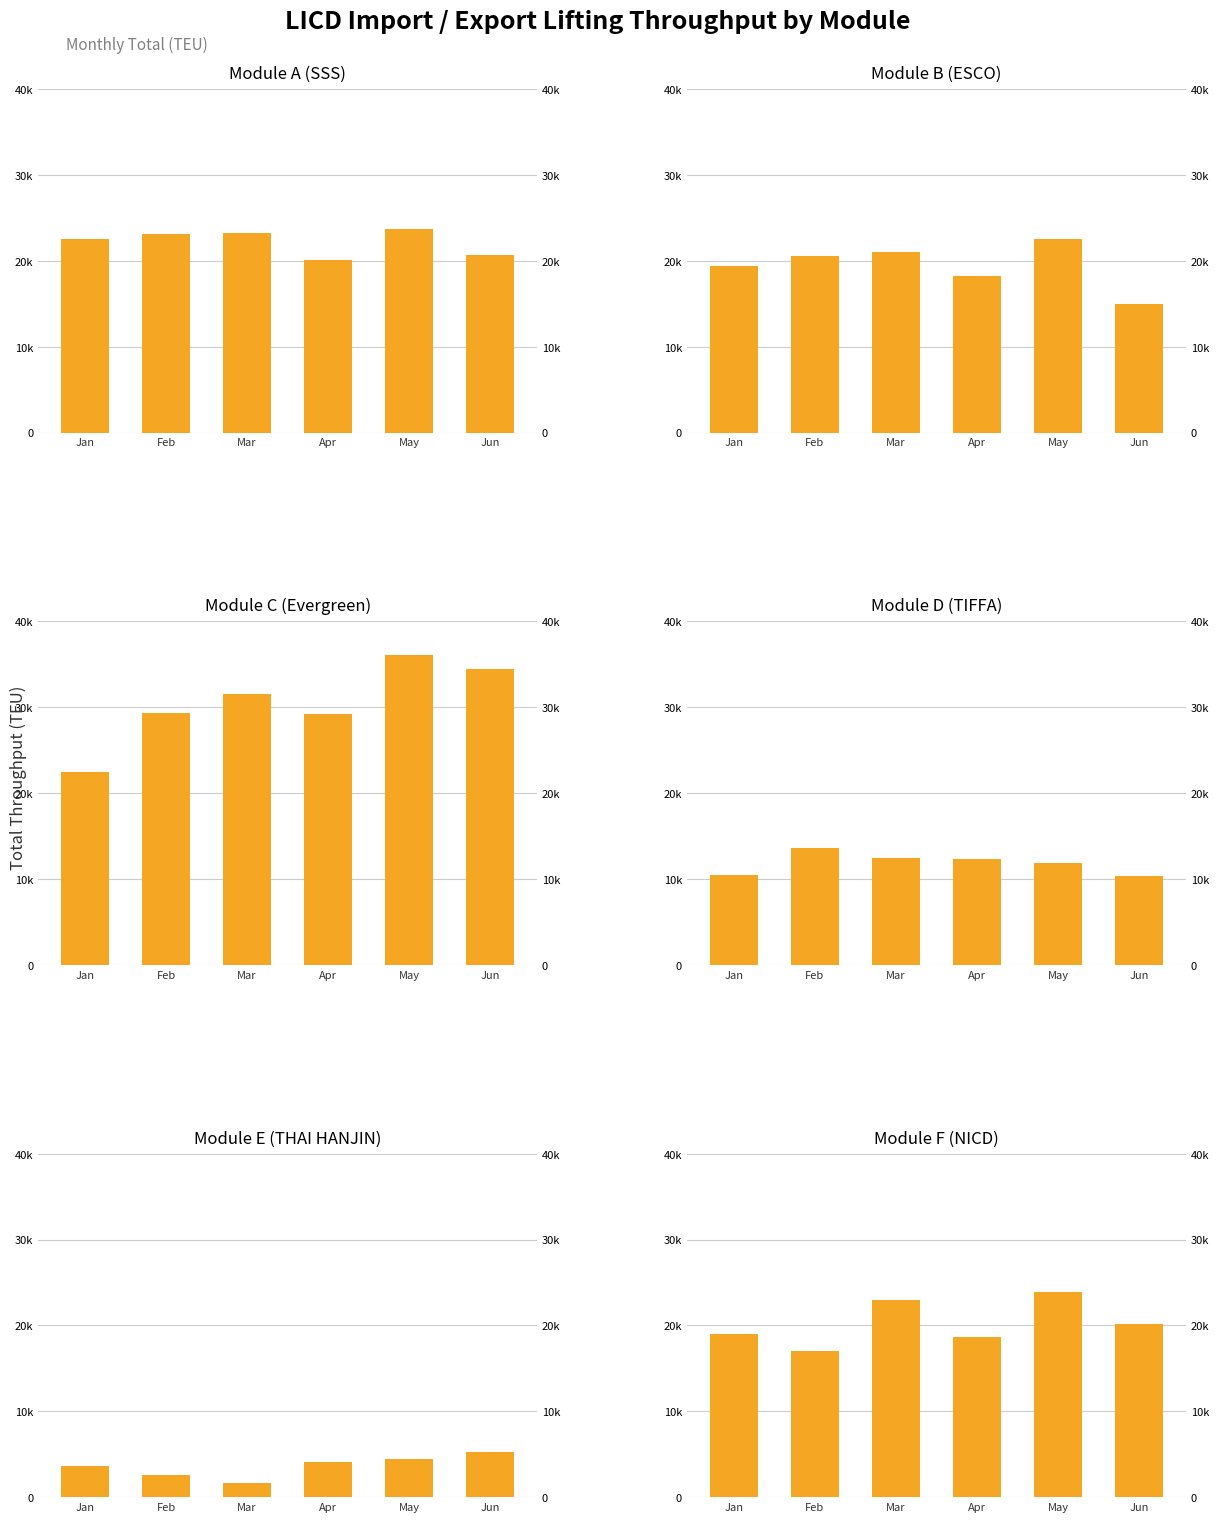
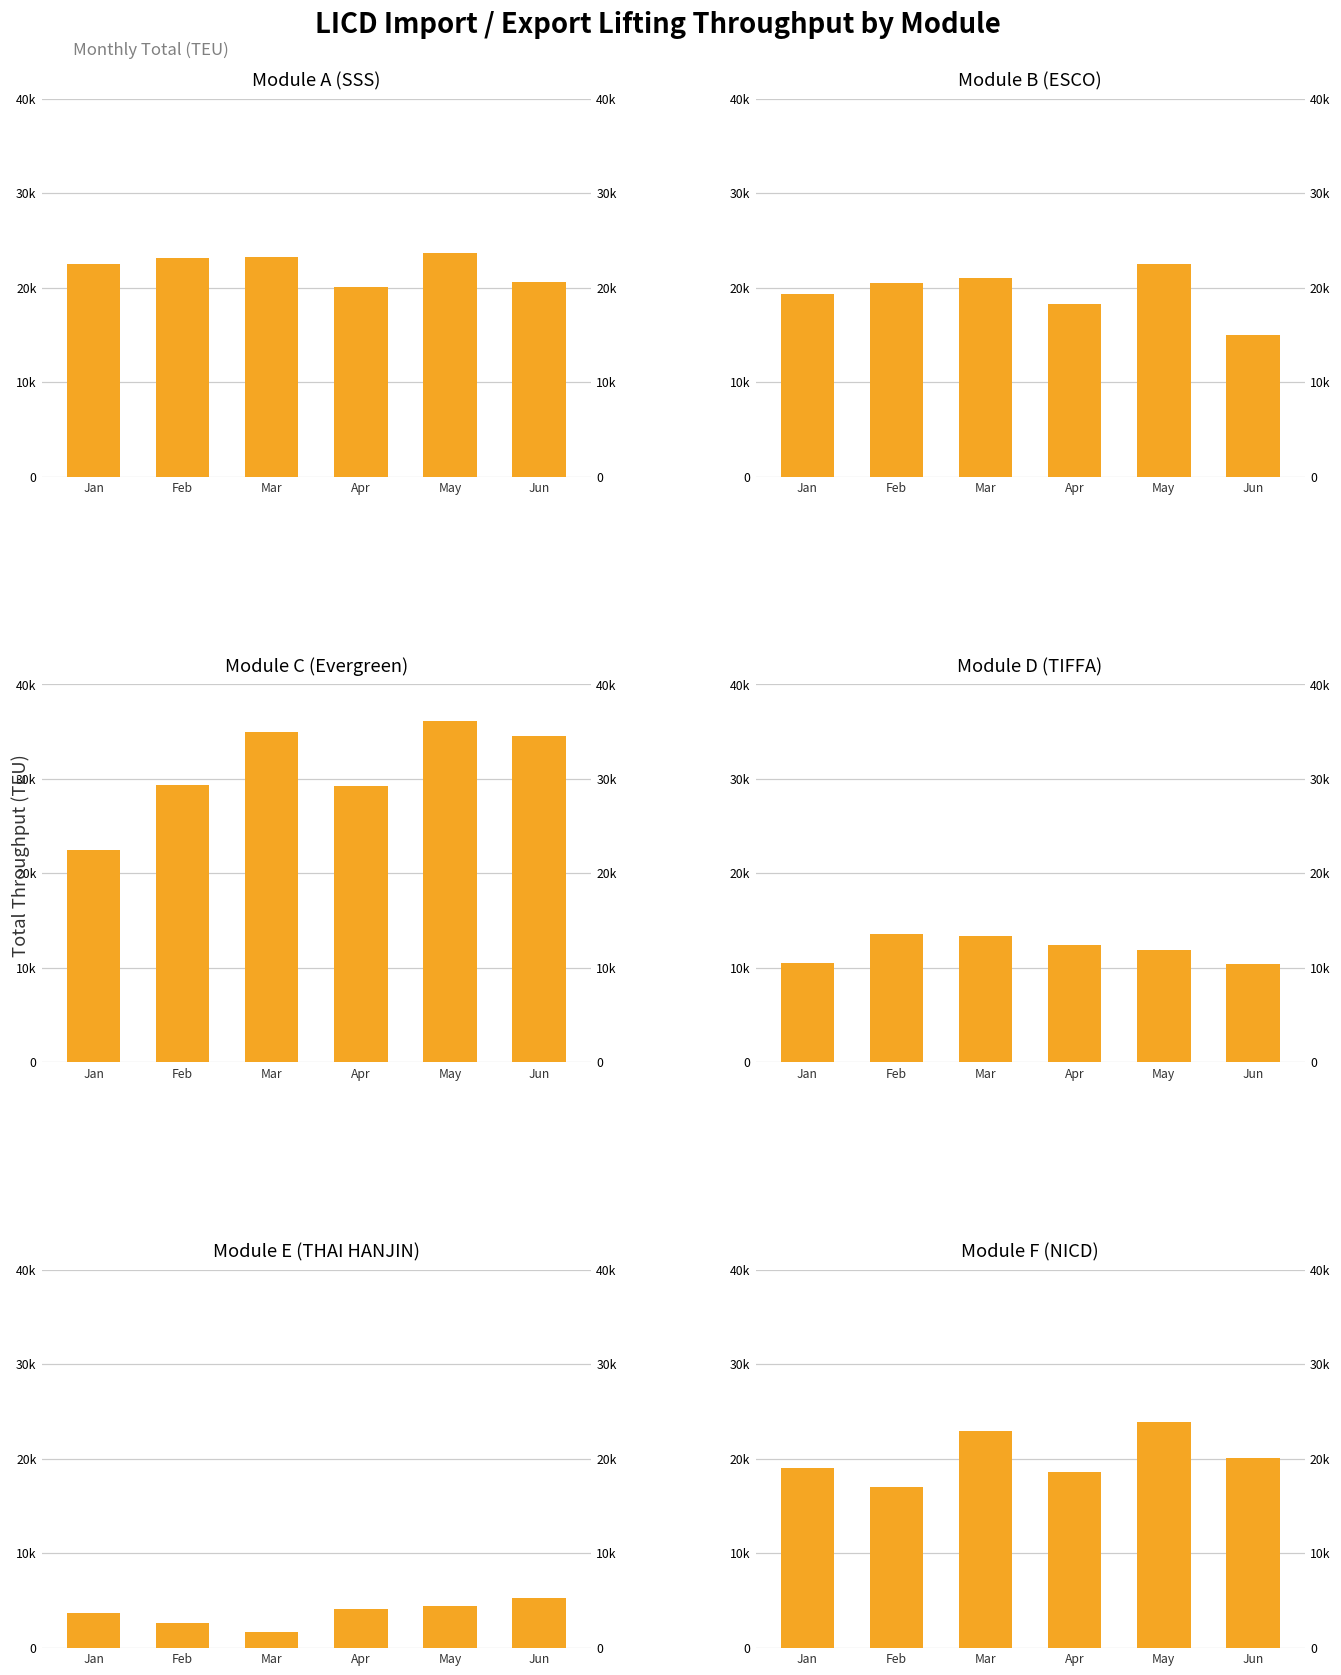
Module C (Evergreen), Mar: 32000 -> 35000
Module D (TIFFA), Mar: 12000 -> 13000
